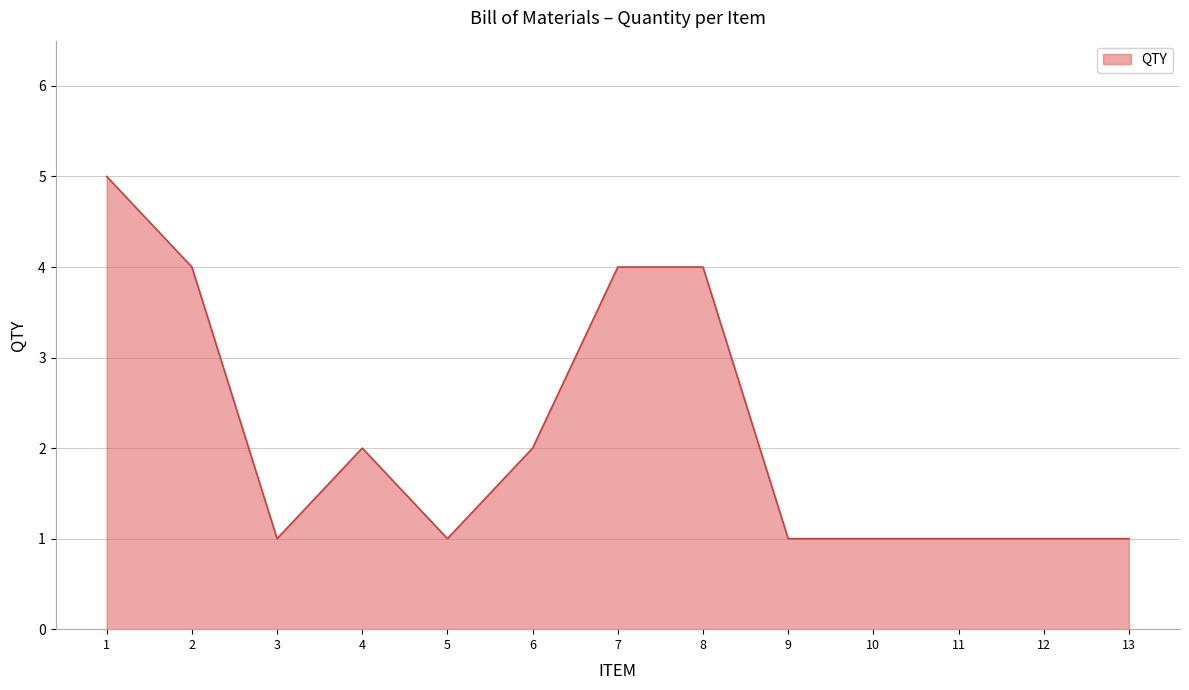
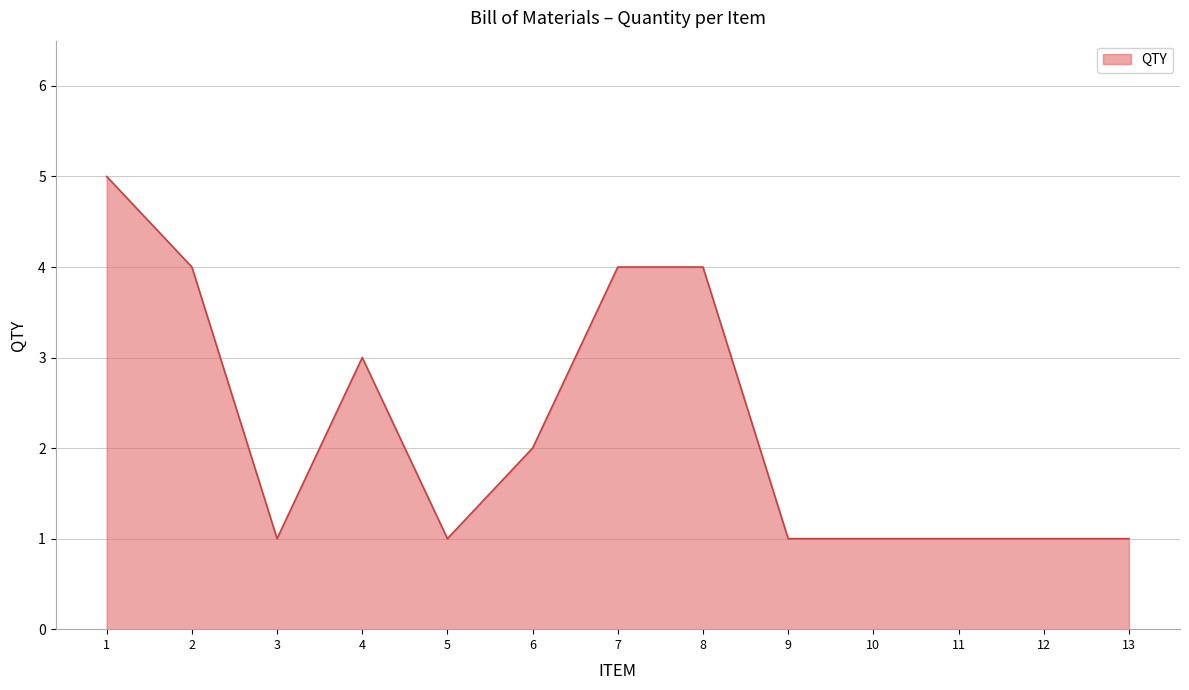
4: 2 -> 3
